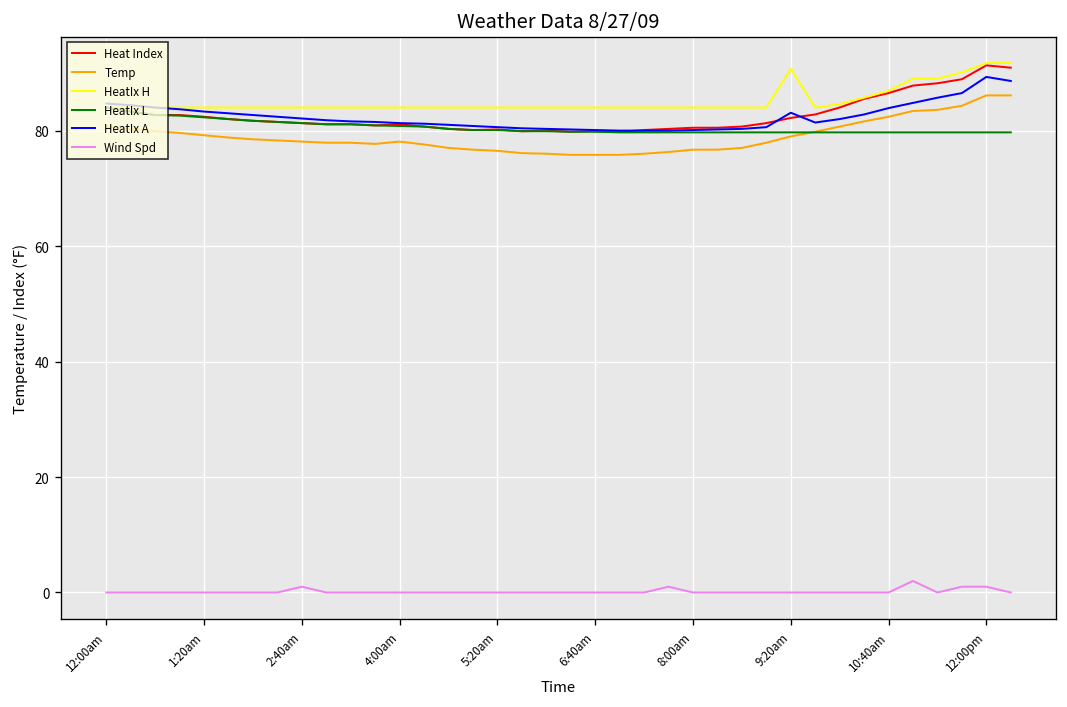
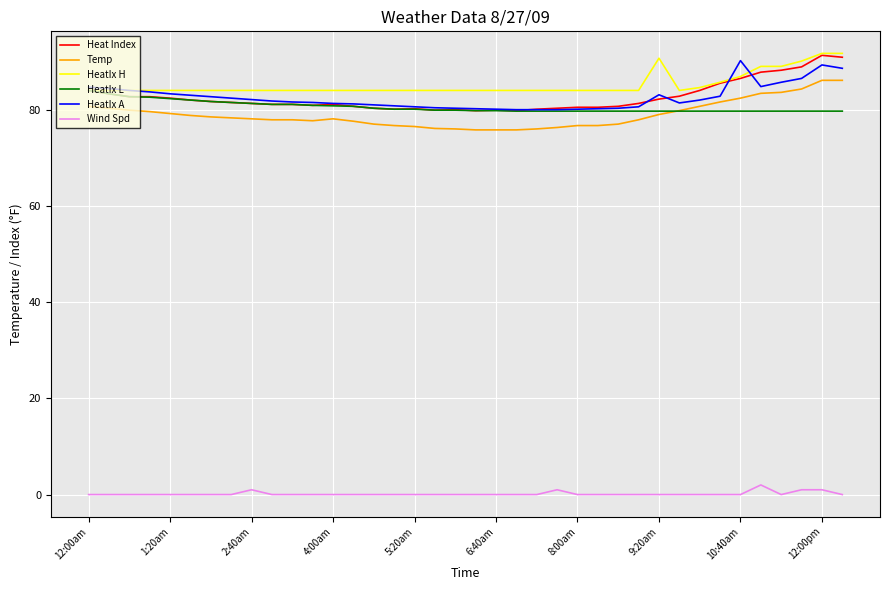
HeatIx A, 10:40am: 84 -> 90
